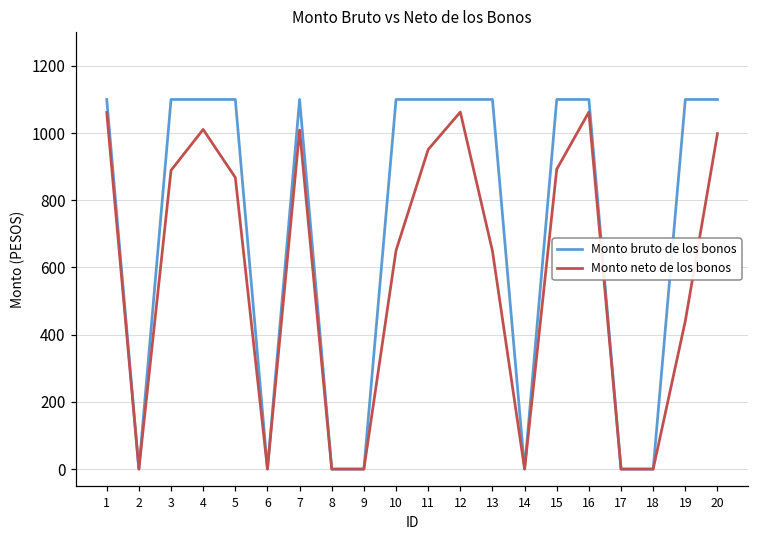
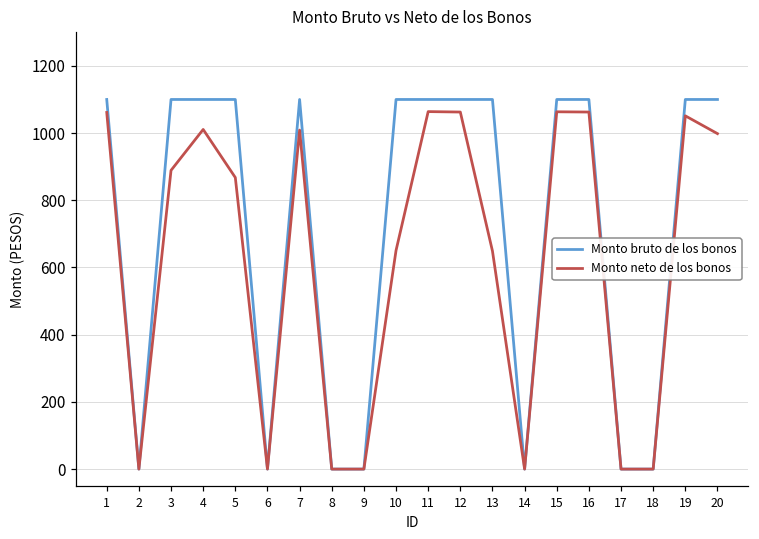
Monto neto de los bonos, 11: 950 -> 1060
Monto neto de los bonos, 15: 890 -> 1060
Monto neto de los bonos, 19: 440 -> 1050
